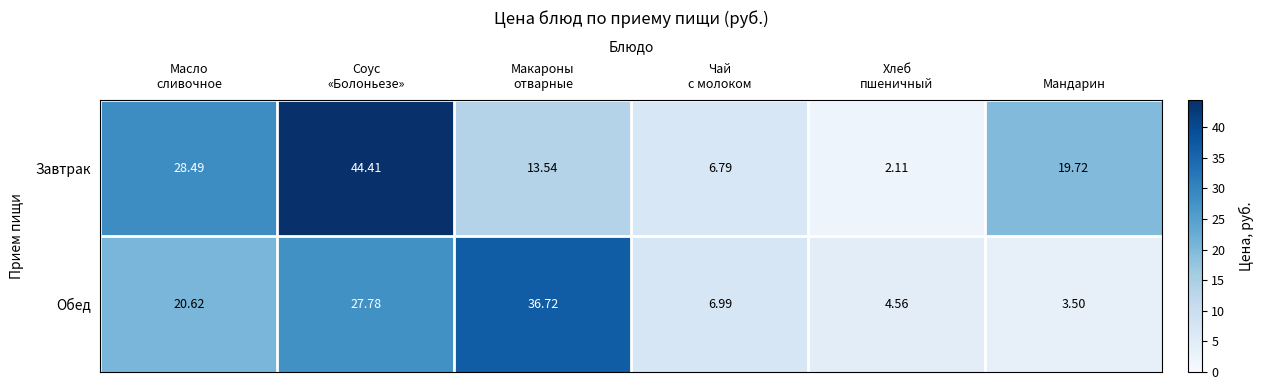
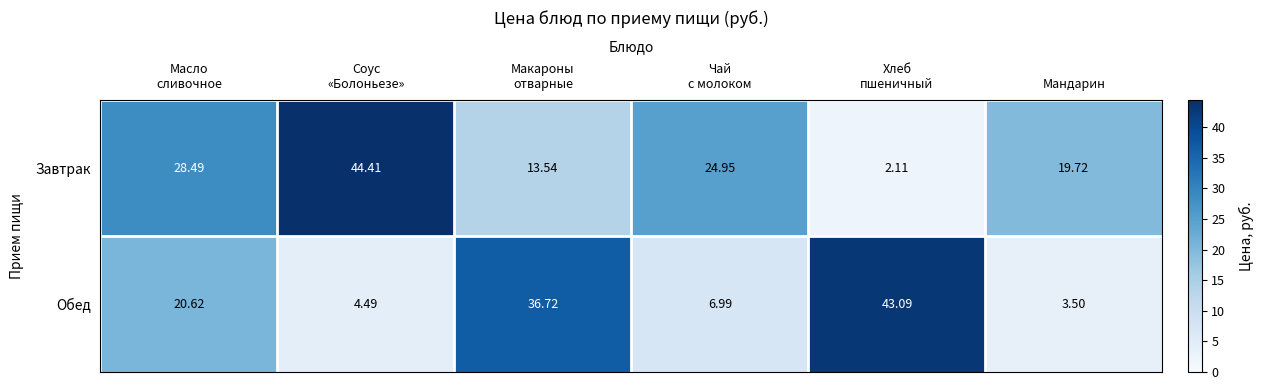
Завтрак, Чай с молоком: 6.79 -> 24.95
Обед, Соус «Болоньезе»: 27.78 -> 4.49
Обед, Хлеб пшеничный: 4.56 -> 43.09
